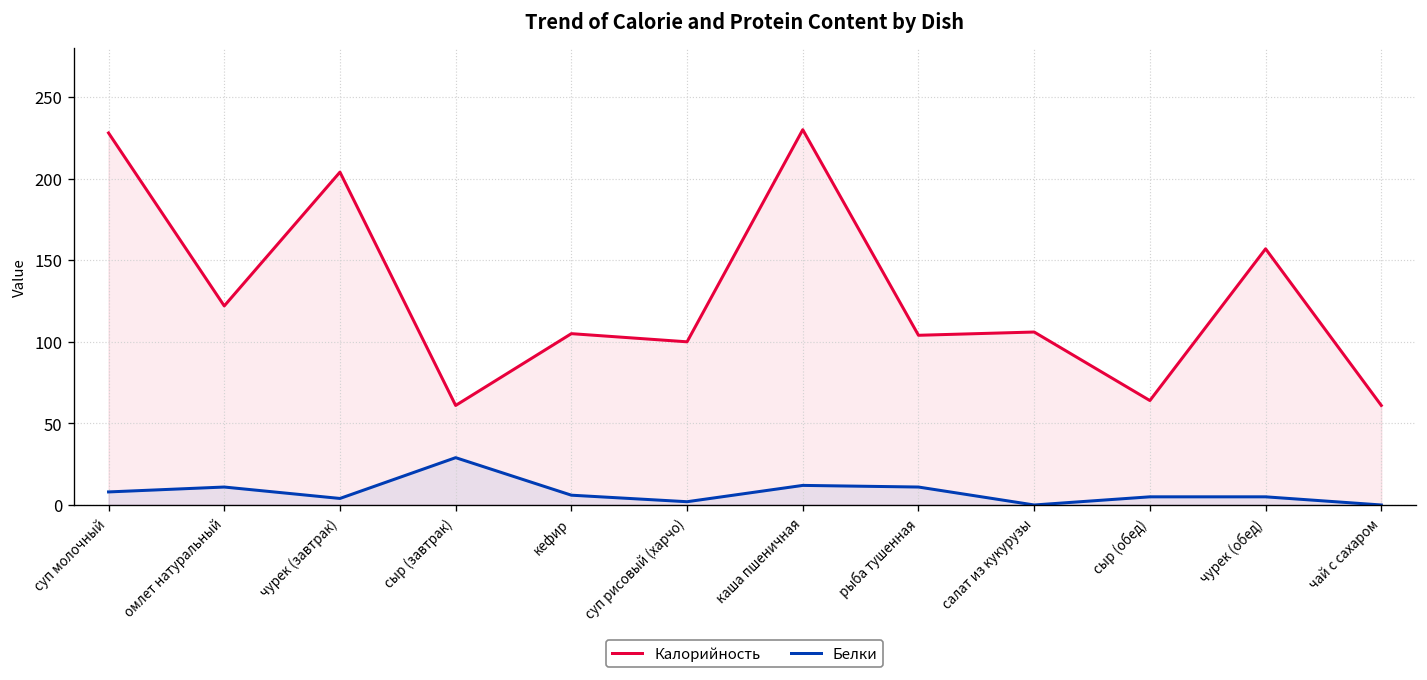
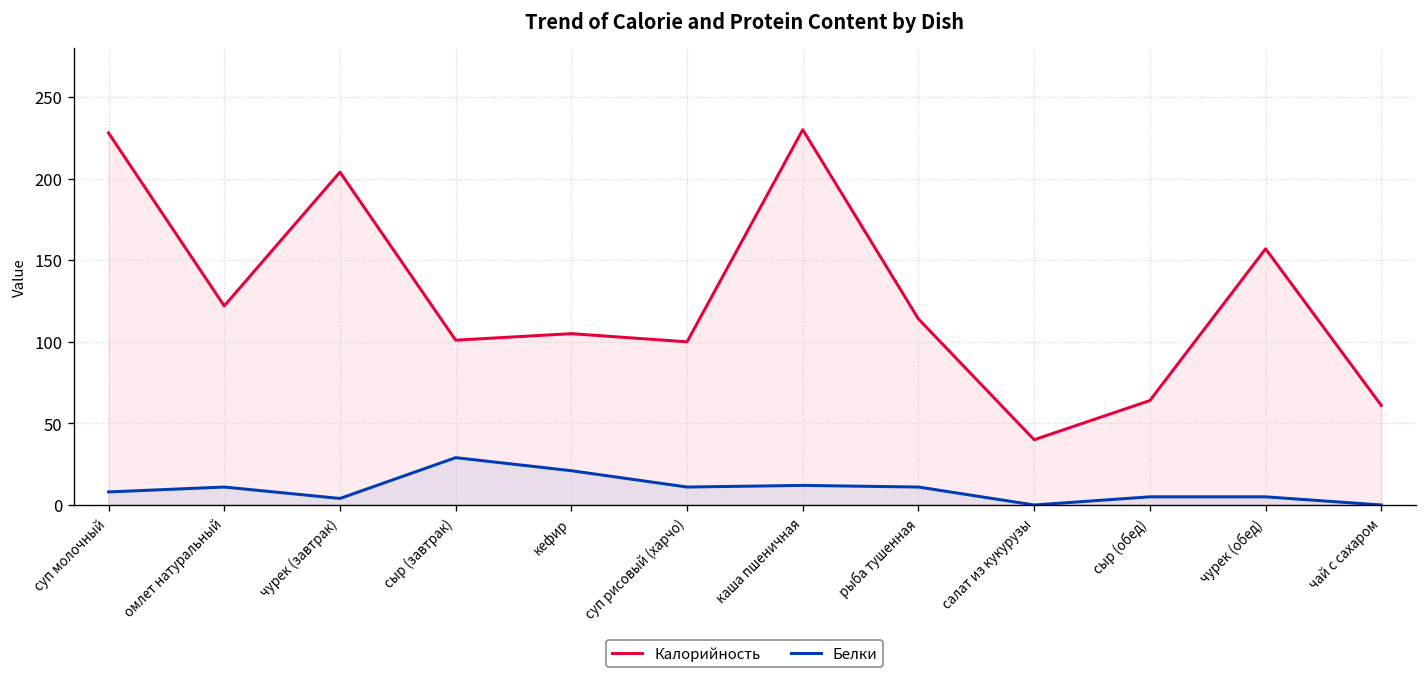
Калорийность, сыр (завтрак): 61 -> 101
Белки, кефир: 6 -> 21
Белки, суп рисовый (харчо): 2 -> 11
Калорийность, рыба тушенная: 104 -> 114
Калорийность, салат из кукурузы: 106 -> 40
